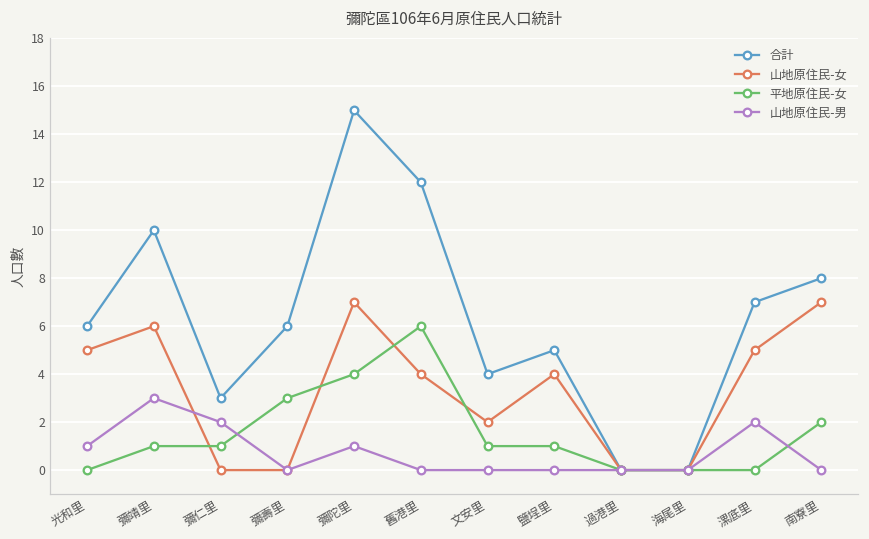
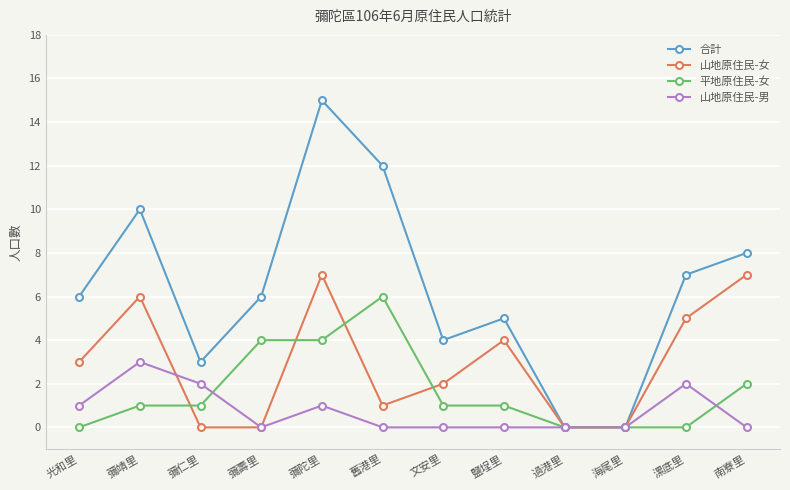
山地原住民-女, 光和里: 5 -> 3
平地原住民-女, 彌壽里: 3 -> 4
山地原住民-女, 舊港里: 4 -> 1
